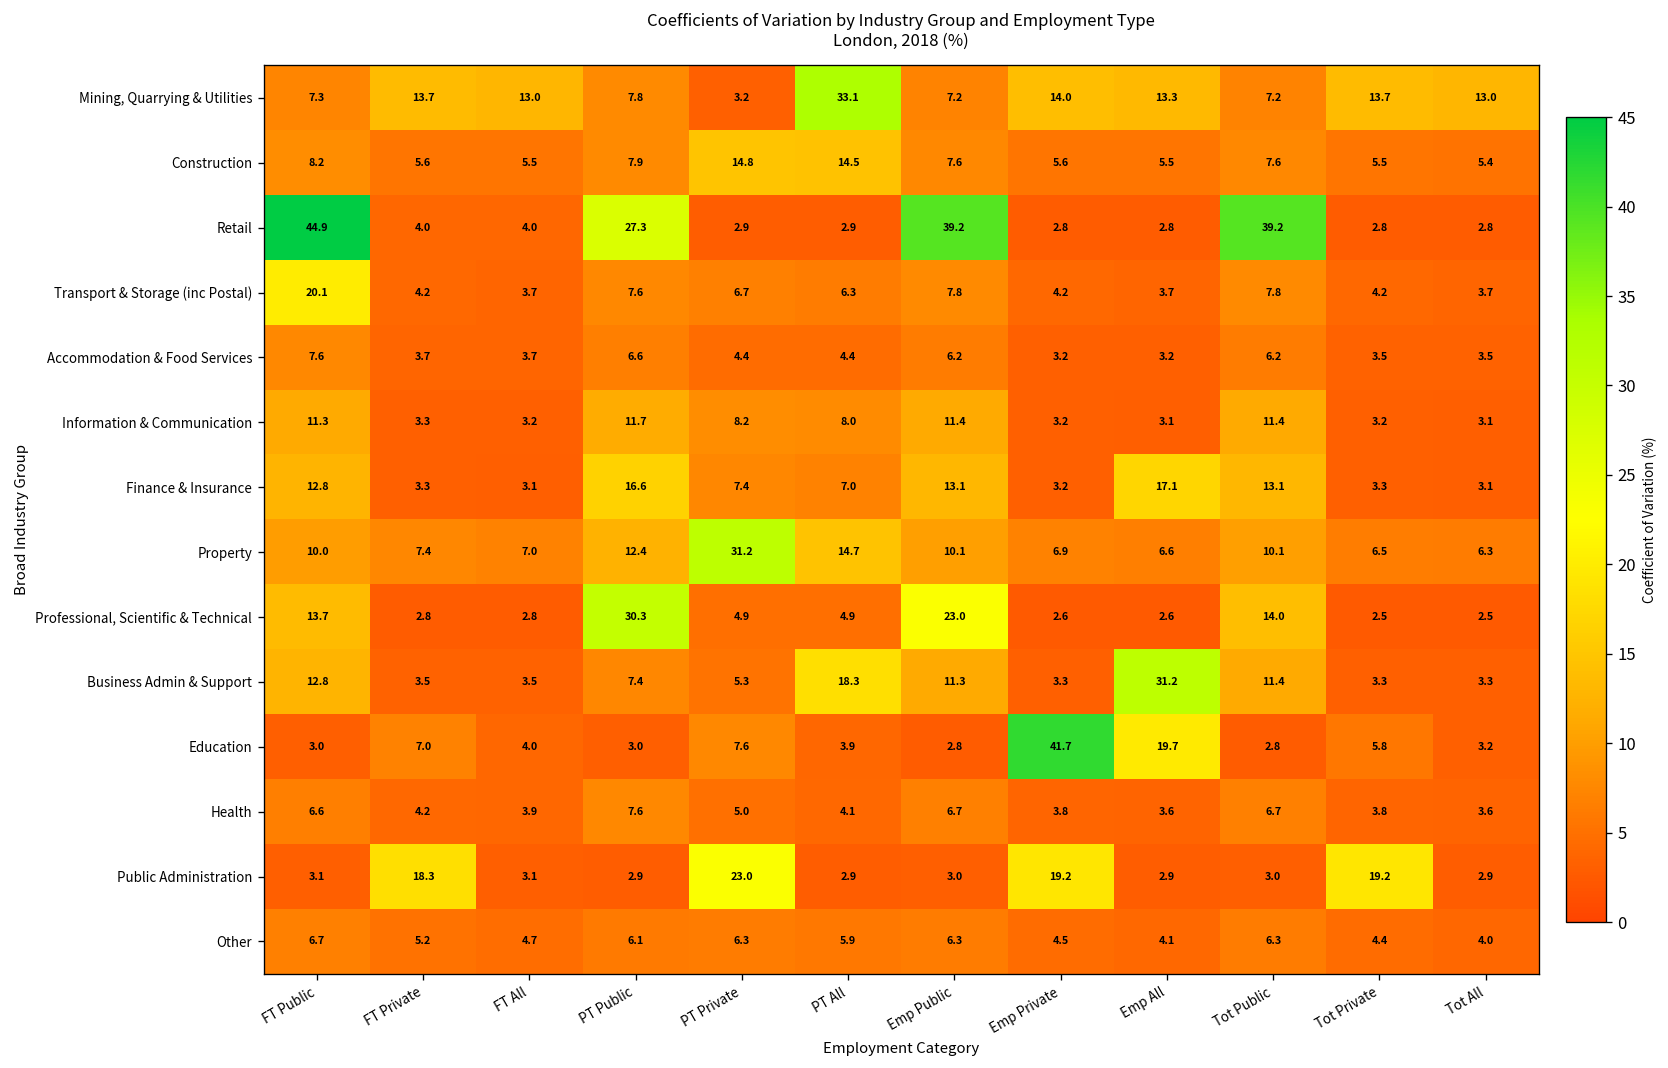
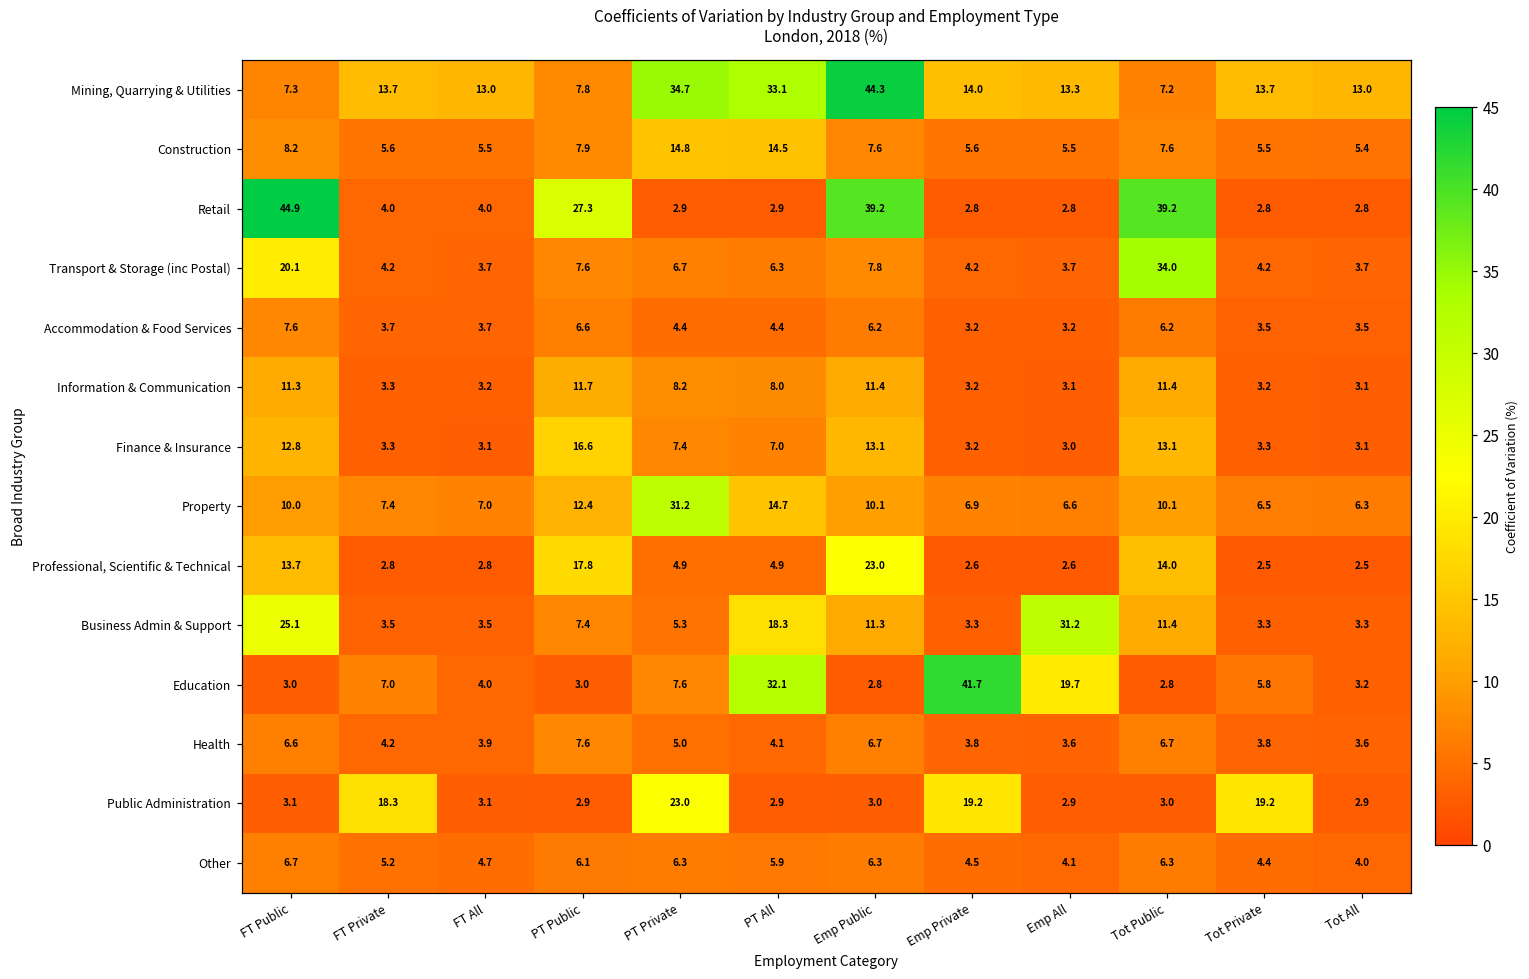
Mining, Quarrying & Utilities, PT Private: 3.2 -> 34.7
Mining, Quarrying & Utilities, Emp Public: 7.2 -> 44.3
Transport & Storage (inc Postal), Tot Public: 7.8 -> 34.0
Finance & Insurance, Emp All: 17.1 -> 3.0
Professional, Scientific & Technical, PT Public: 30.3 -> 17.8
Business Admin & Support, FT Public: 12.8 -> 25.1
Education, PT All: 3.9 -> 32.1
